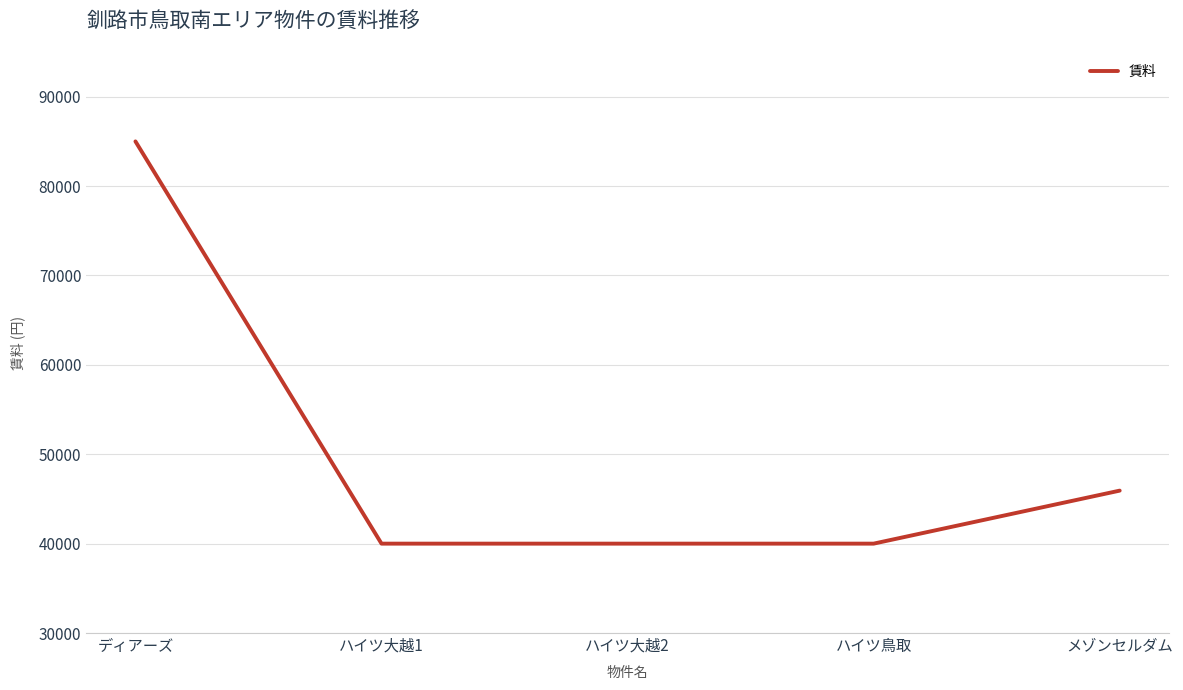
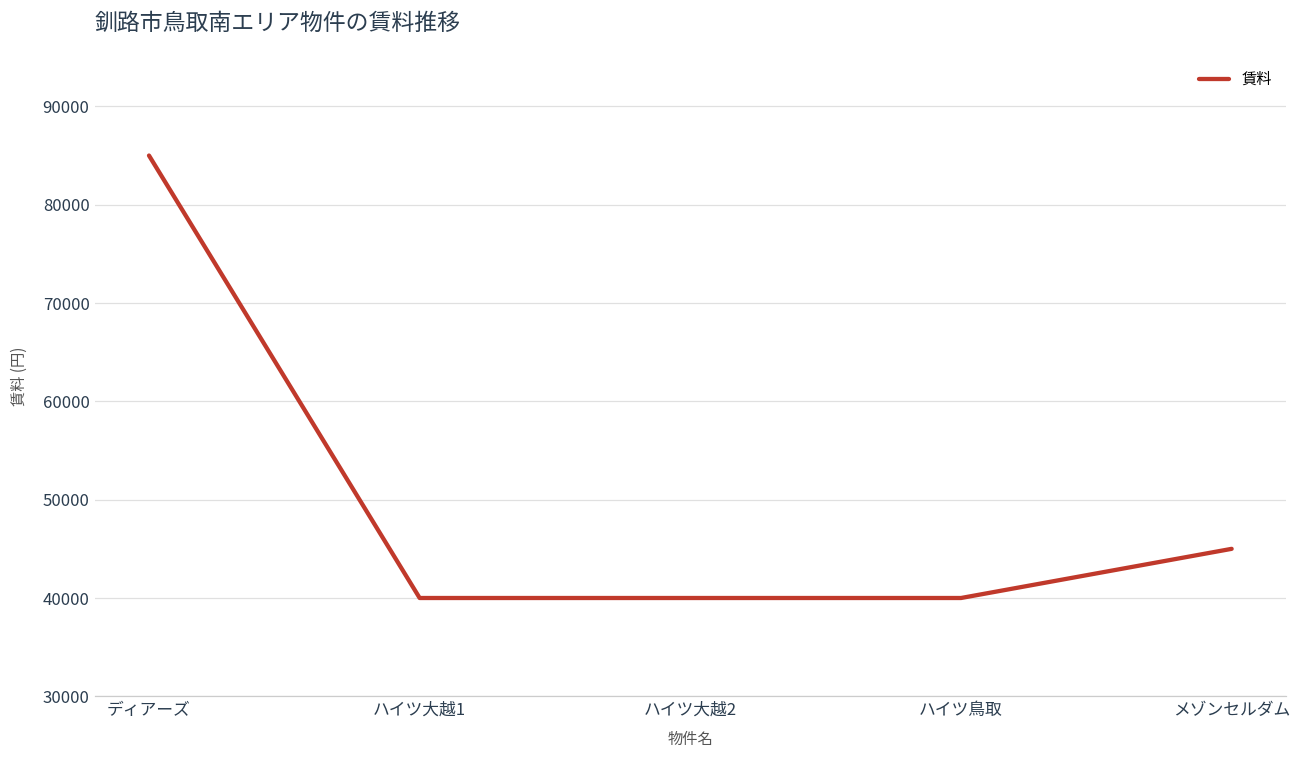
メゾンセルダム: 46000 -> 45000
